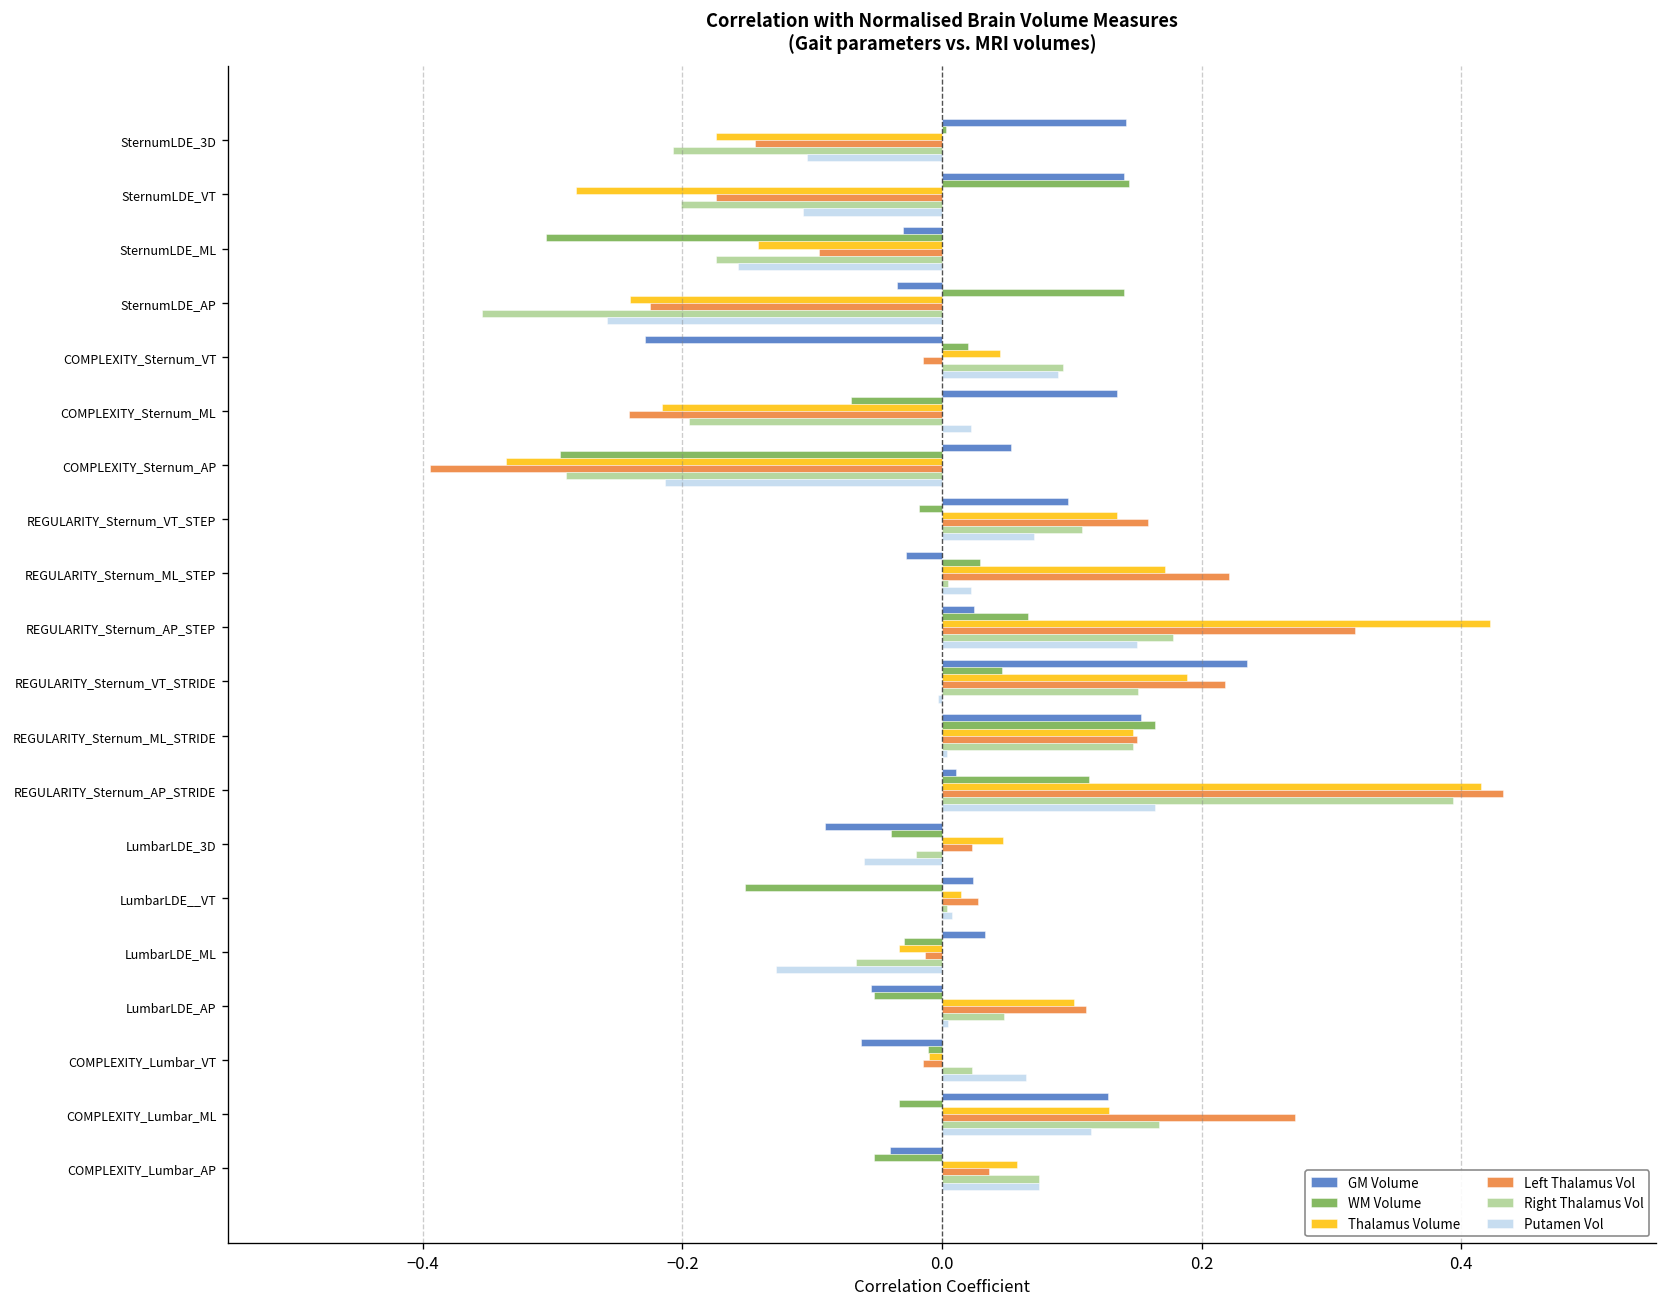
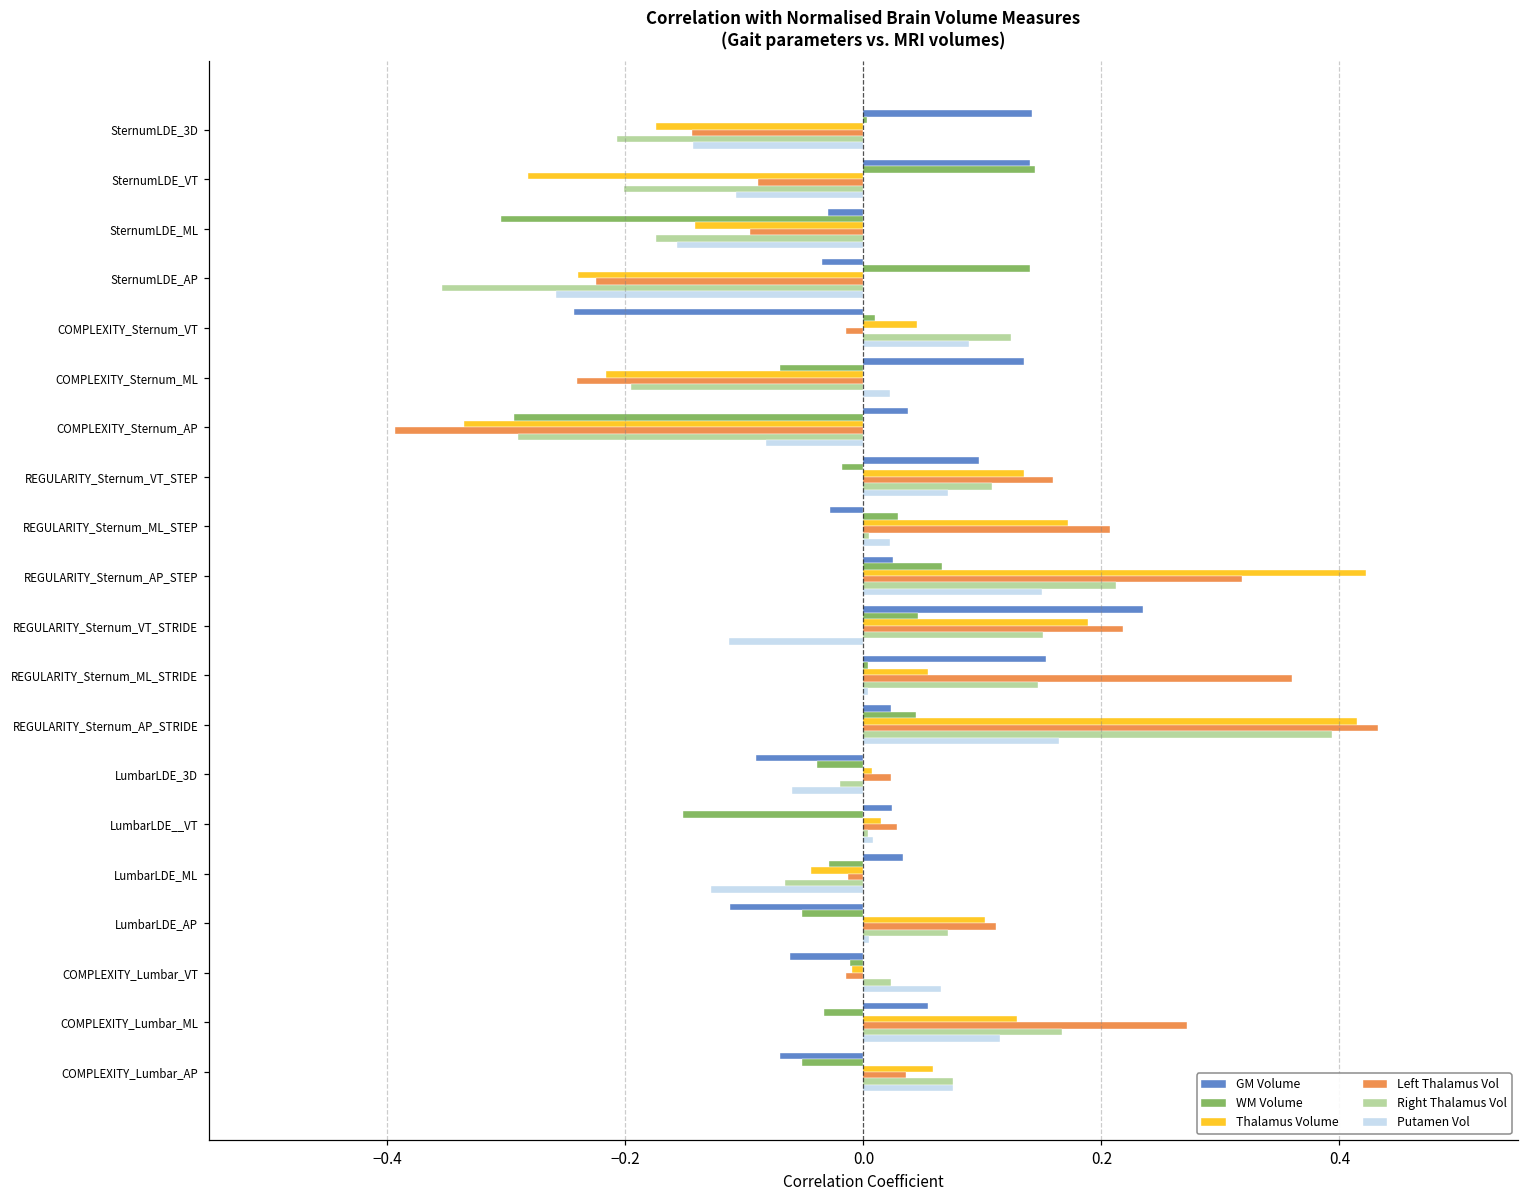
Putamen Vol, SternumLDE_3D: -0.104 -> -0.143
Left Thalamus Vol, SternumLDE_VT: -0.174 -> -0.089
GM Volume, COMPLEXITY_Sternum_VT: -0.229 -> -0.243
WM Volume, COMPLEXITY_Sternum_VT: 0.02 -> 0.01
Right Thalamus Vol, COMPLEXITY_Sternum_VT: 0.093 -> 0.124
GM Volume, COMPLEXITY_Sternum_AP: 0.053 -> 0.037
Putamen Vol, COMPLEXITY_Sternum_AP: -0.213 -> -0.082
Left Thalamus Vol, REGULARITY_Sternum_ML_STEP: 0.221 -> 0.207
Right Thalamus Vol, REGULARITY_Sternum_AP_STEP: 0.178 -> 0.212
Putamen Vol, REGULARITY_Sternum_VT_STRIDE: -0.003 -> -0.113
WM Volume, REGULARITY_Sternum_ML_STRIDE: 0.164 -> 0.004
Thalamus Volume, REGULARITY_Sternum_ML_STRIDE: 0.147 -> 0.054
Left Thalamus Vol, REGULARITY_Sternum_ML_STRIDE: 0.15 -> 0.36
GM Volume, REGULARITY_Sternum_AP_STRIDE: 0.011 -> 0.023
WM Volume, REGULARITY_Sternum_AP_STRIDE: 0.113 -> 0.044
Thalamus Volume, LumbarLDE_3D: 0.047 -> 0.007
Thalamus Volume, LumbarLDE_ML: -0.033 -> -0.044
GM Volume, LumbarLDE_AP: -0.055 -> -0.112
Right Thalamus Vol, LumbarLDE_AP: 0.048 -> 0.071
GM Volume, COMPLEXITY_Lumbar_ML: 0.128 -> 0.054
GM Volume, COMPLEXITY_Lumbar_AP: -0.04 -> -0.07
